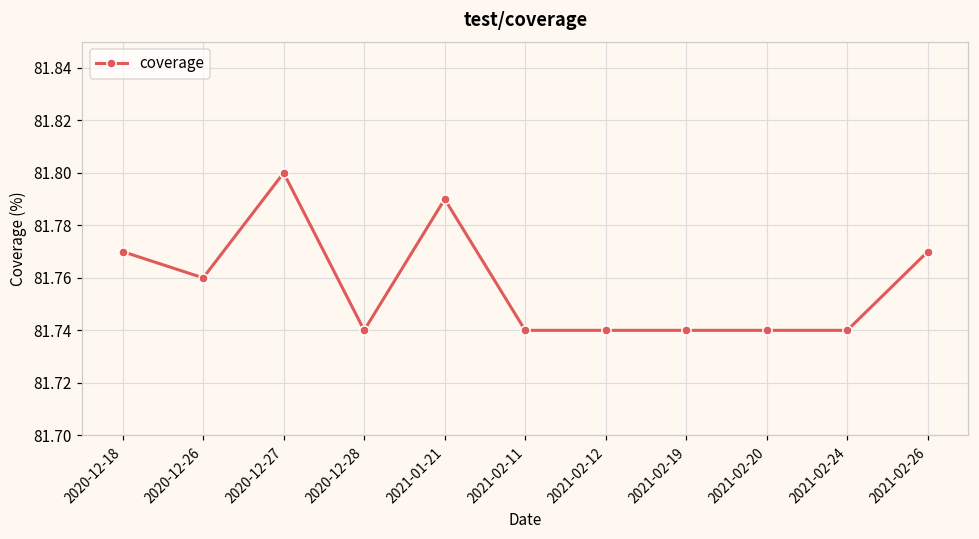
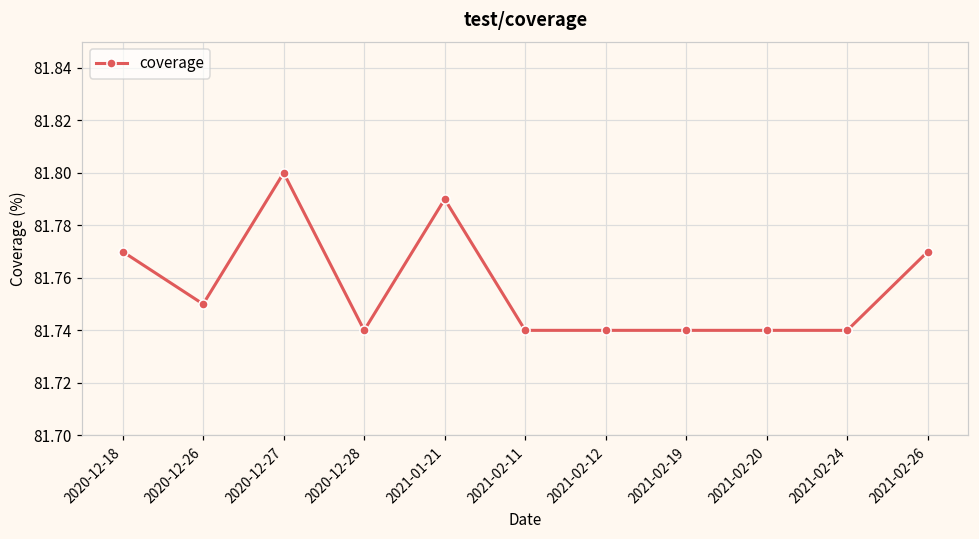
2020-12-26: 81.76 -> 81.75
